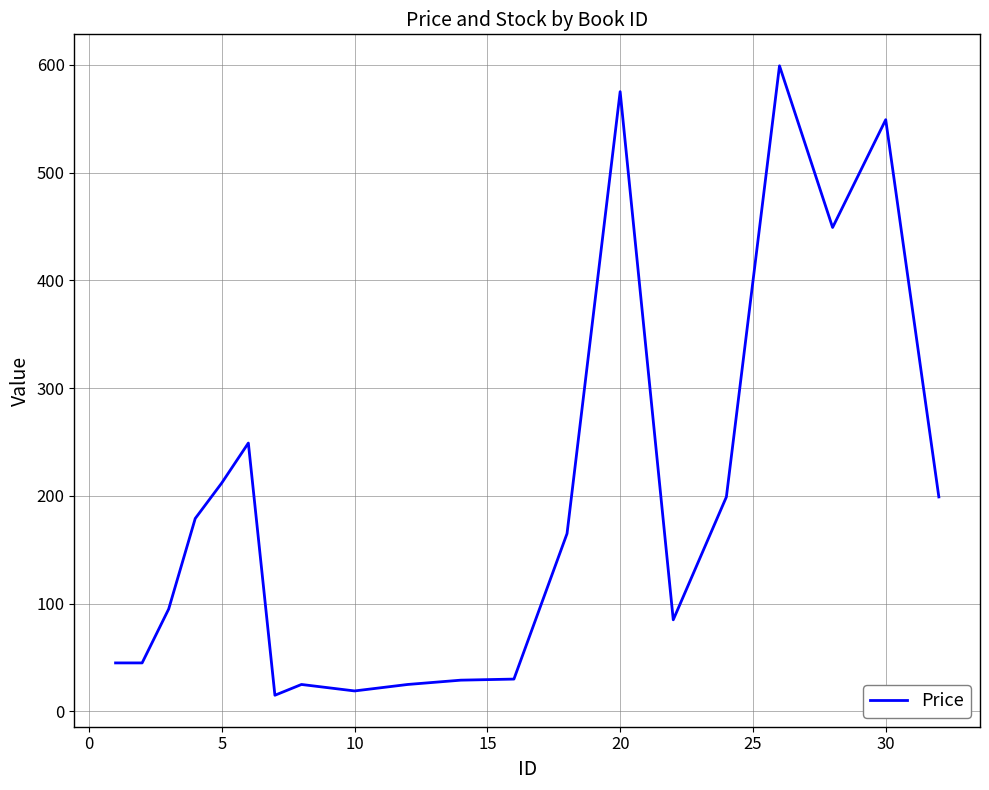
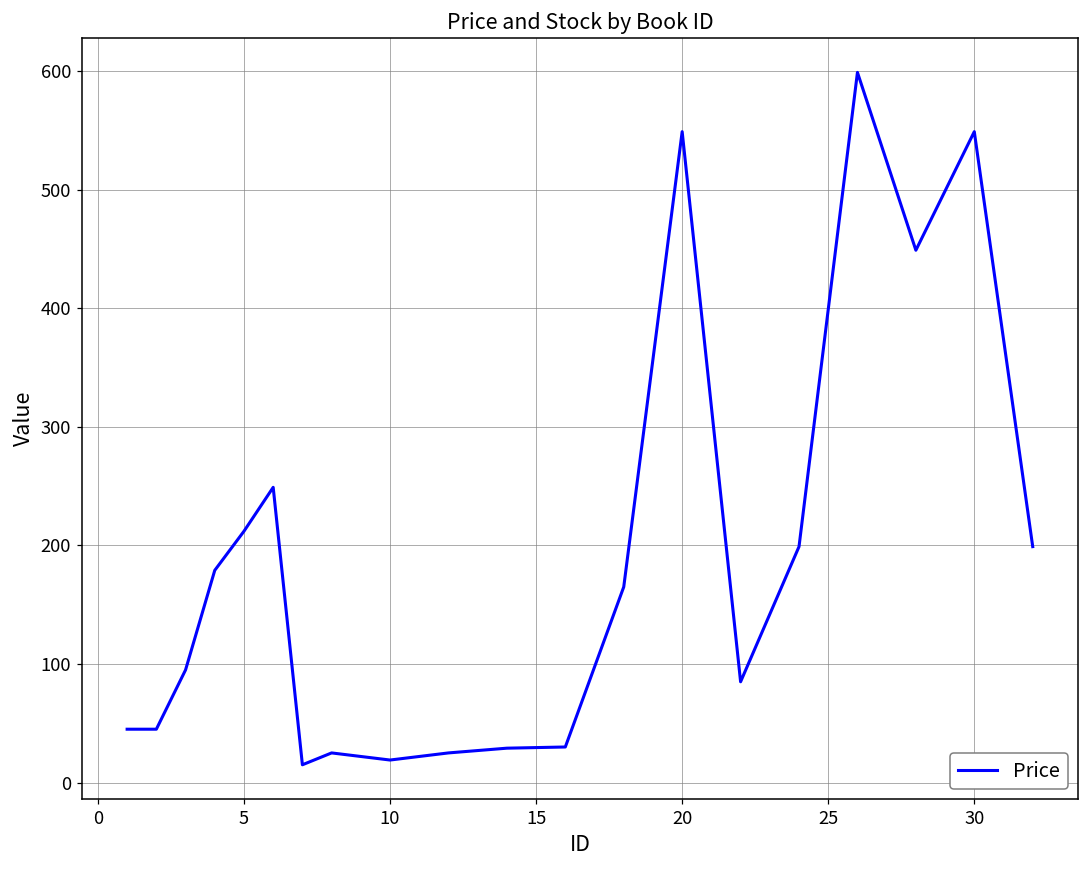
20: 575 -> 549
